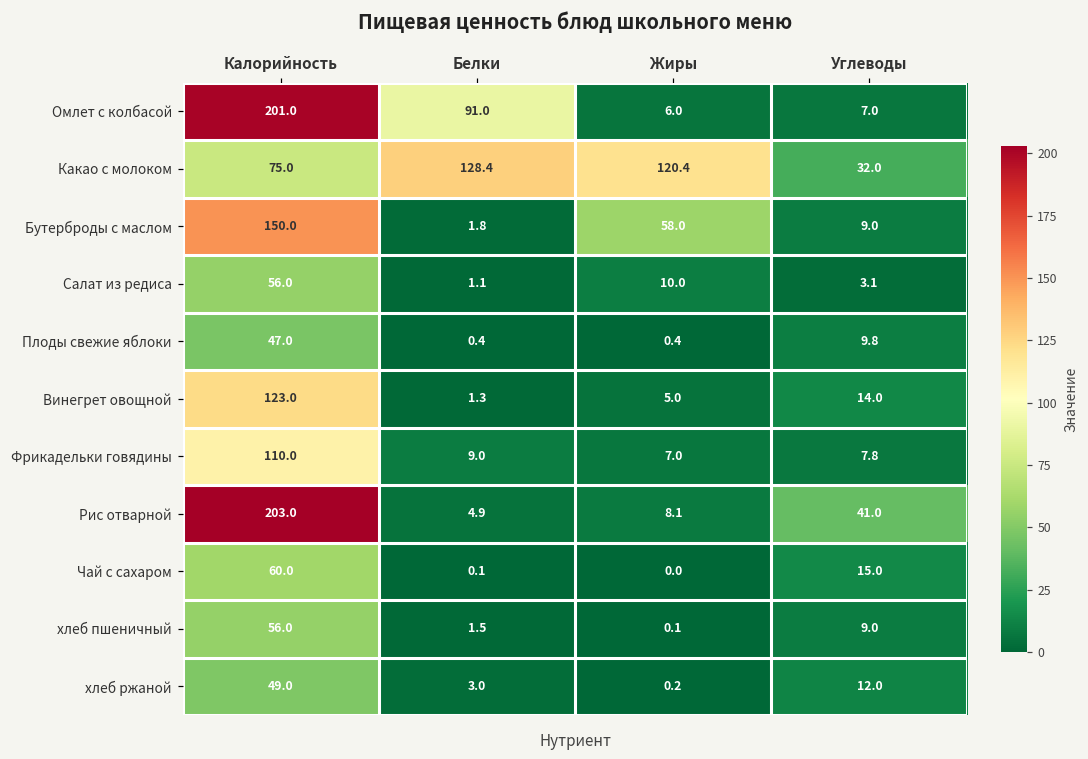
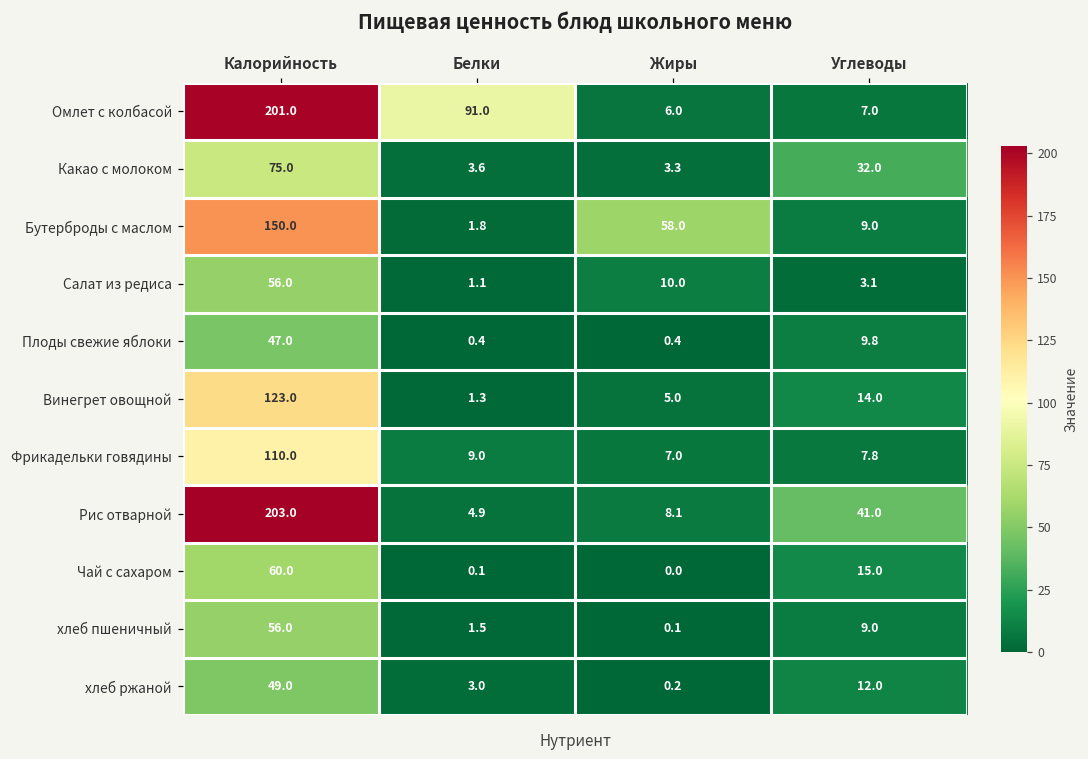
Какао с молоком, Белки: 128.4 -> 3.6
Какао с молоком, Жиры: 120.4 -> 3.3
